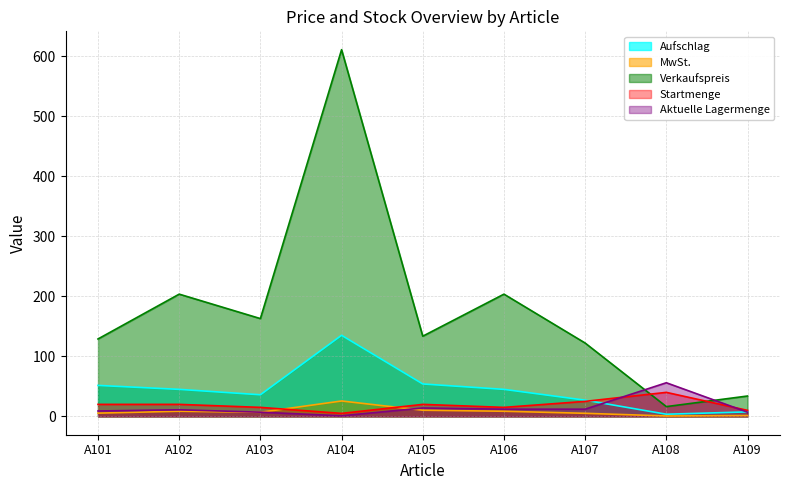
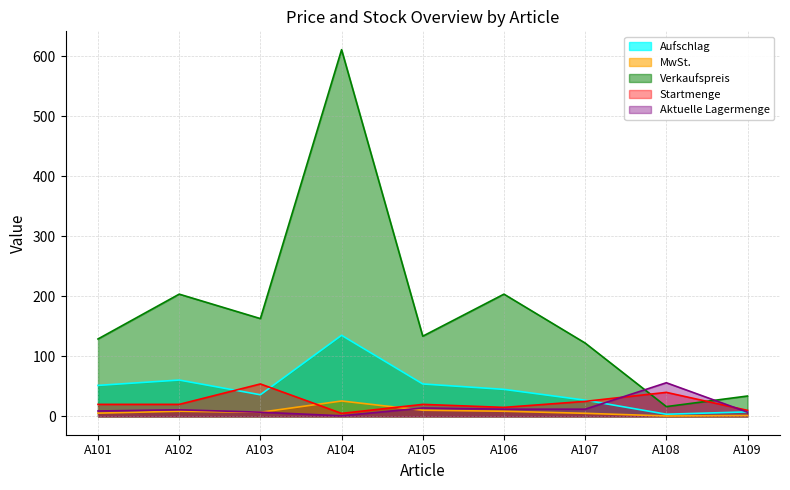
Aufschlag, A102: 50 -> 60
Startmenge, A103: 20 -> 50
